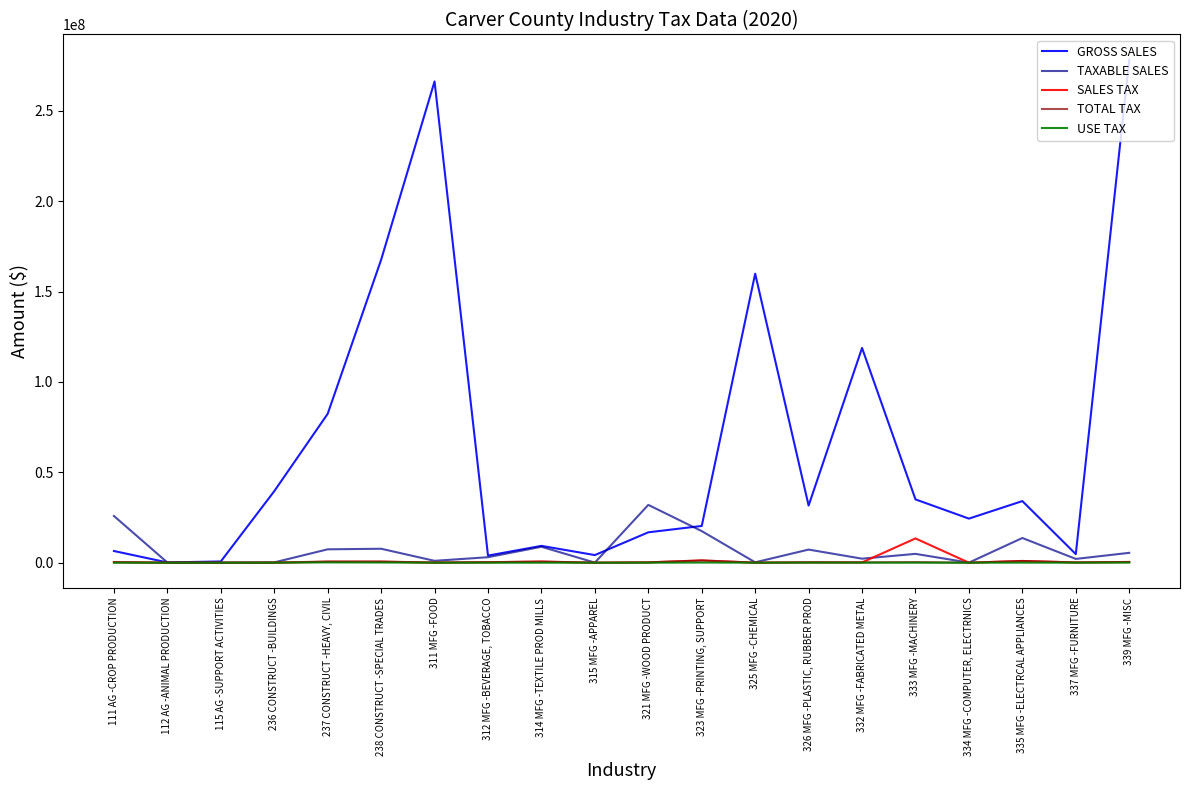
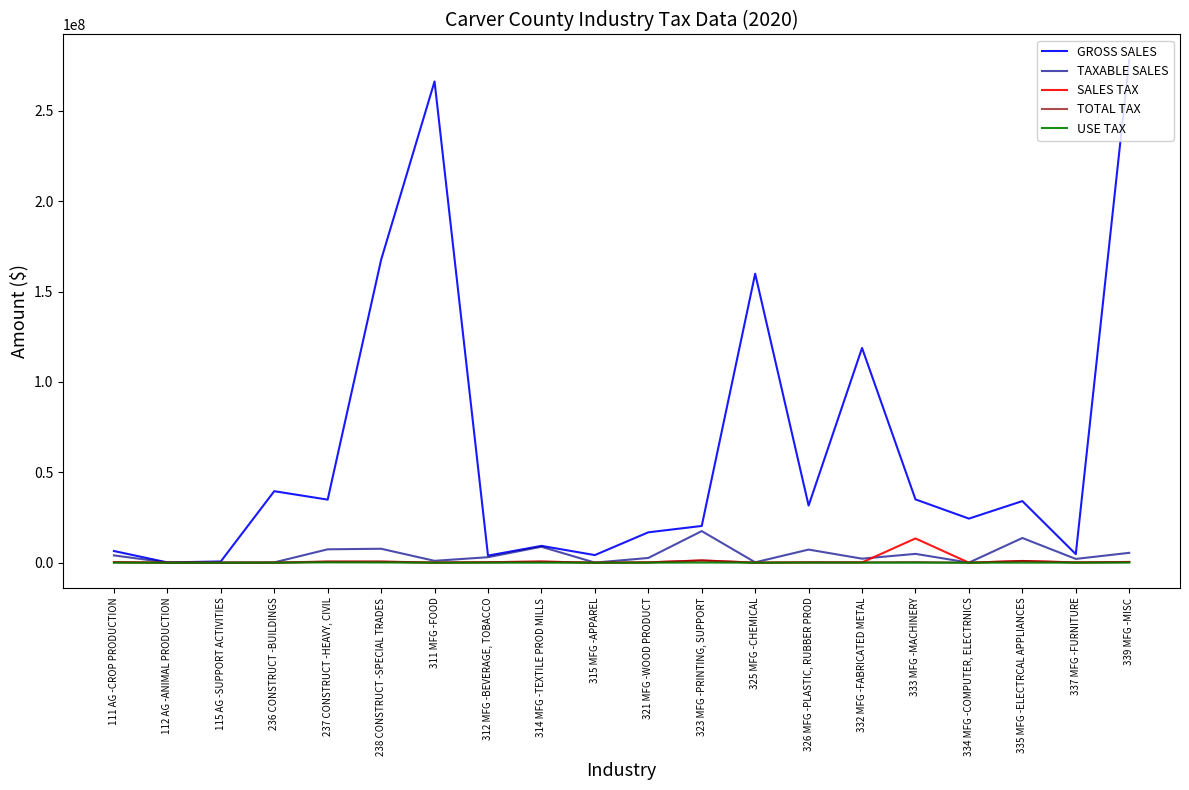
TAXABLE SALES, 111 AG -CROP PRODUCTION: 26000000 -> 4000000
GROSS SALES, 237 CONSTRUCT -HEAVY, CIVIL: 82000000 -> 35000000
TAXABLE SALES, 321 MFG -WOOD PRODUCT: 32000000 -> 3000000
